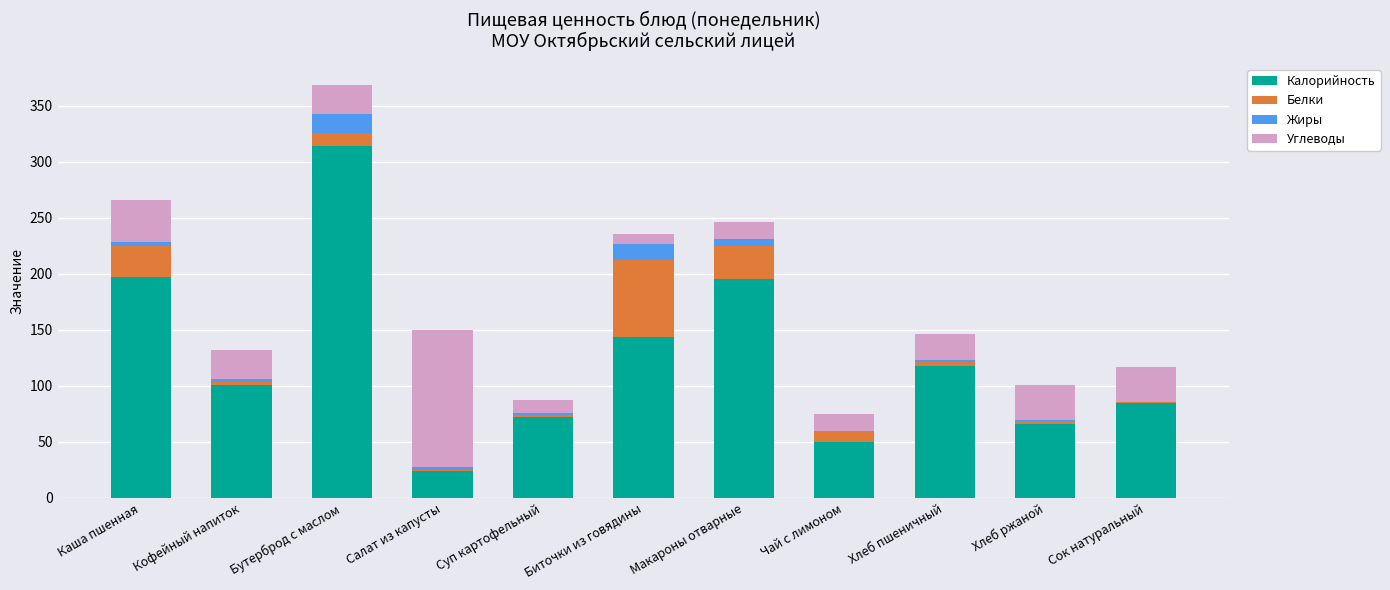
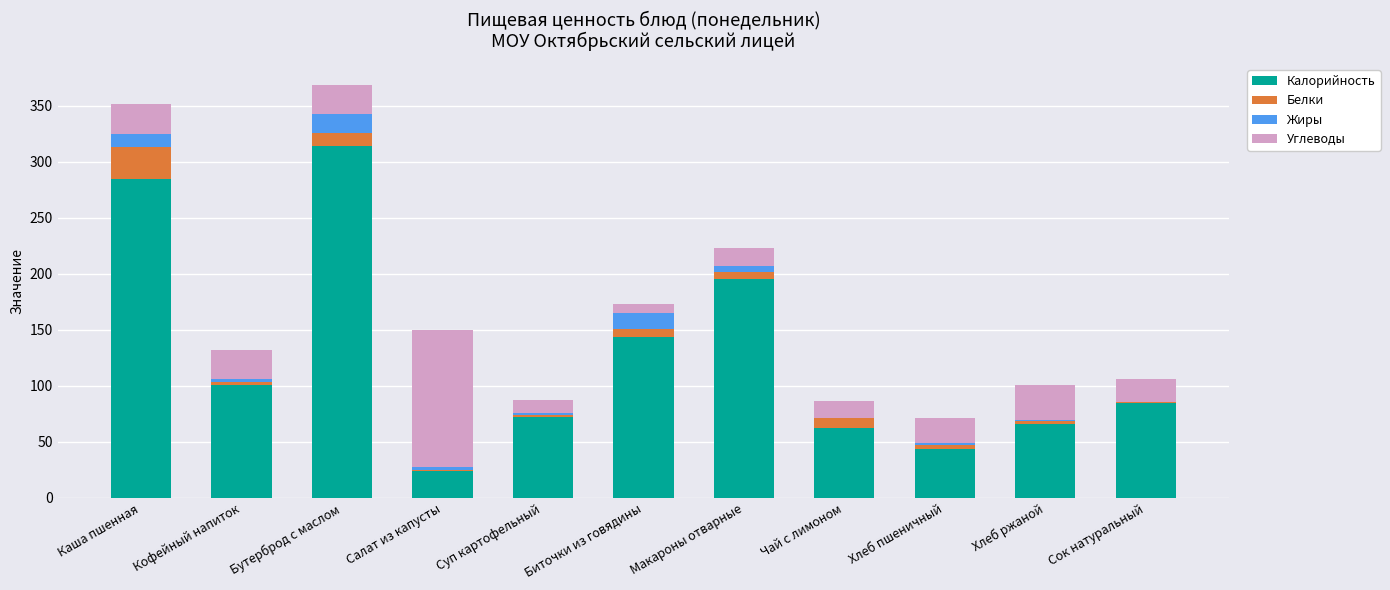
Калорийность, Каша пшенная: 197 -> 285
Жиры, Каша пшенная: 4 -> 12
Углеводы, Каша пшенная: 37 -> 27
Белки, Биточки из говядины: 68 -> 6
Белки, Макароны отварные: 29 -> 5
Калорийность, Чай с лимоном: 50 -> 62
Калорийность, Хлеб пшеничный: 118 -> 44
Углеводы, Сок натуральный: 31 -> 20
